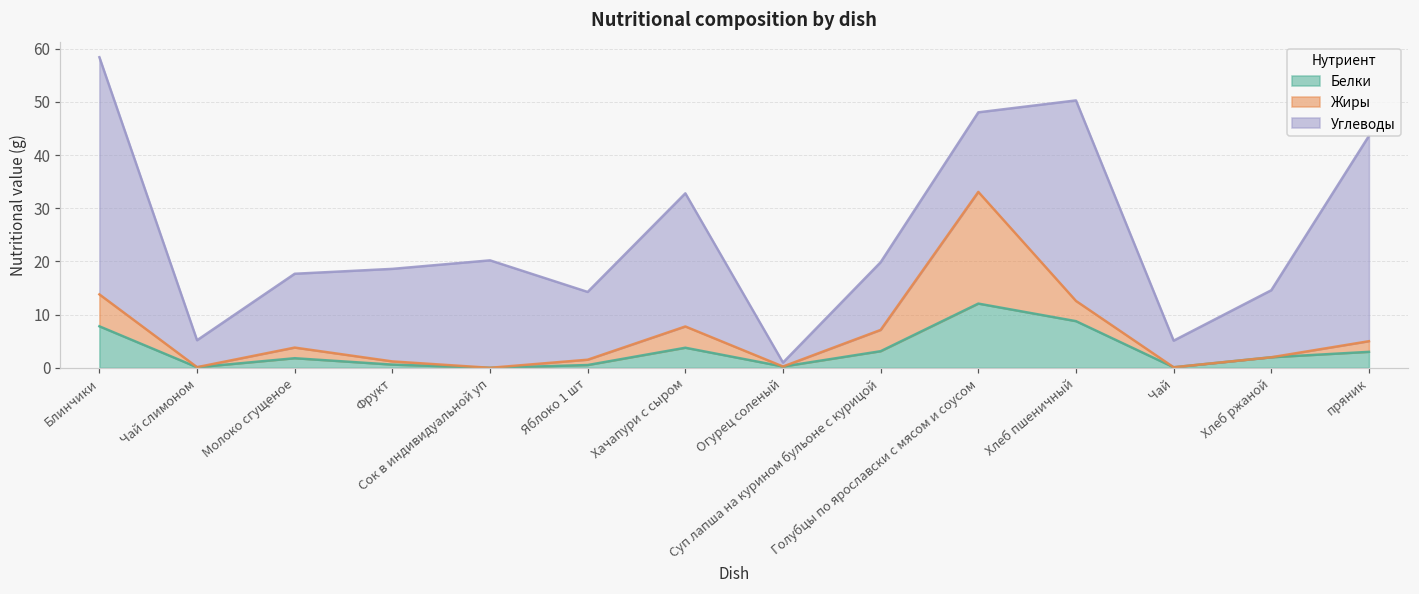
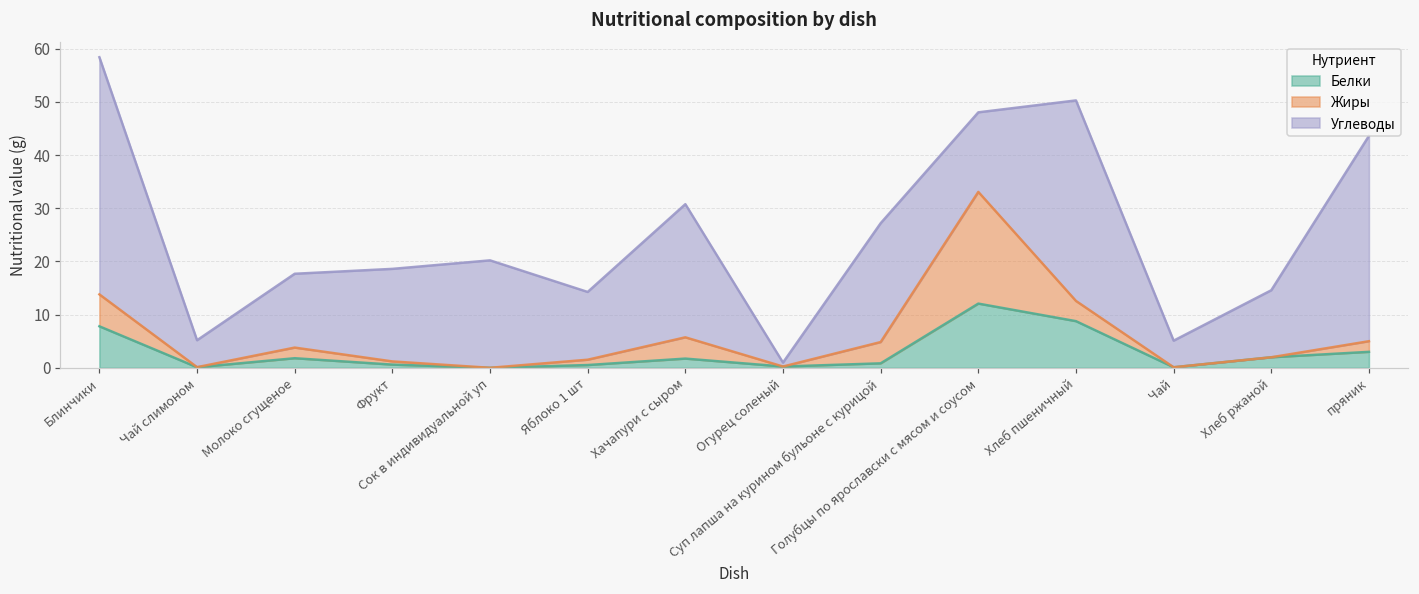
Белки, Хачапури с сыром: 4 -> 2
Белки, Суп лапша на курином бульоне с курицой: 3 -> 1
Углеводы, Суп лапша на курином бульоне с курицой: 13 -> 22
